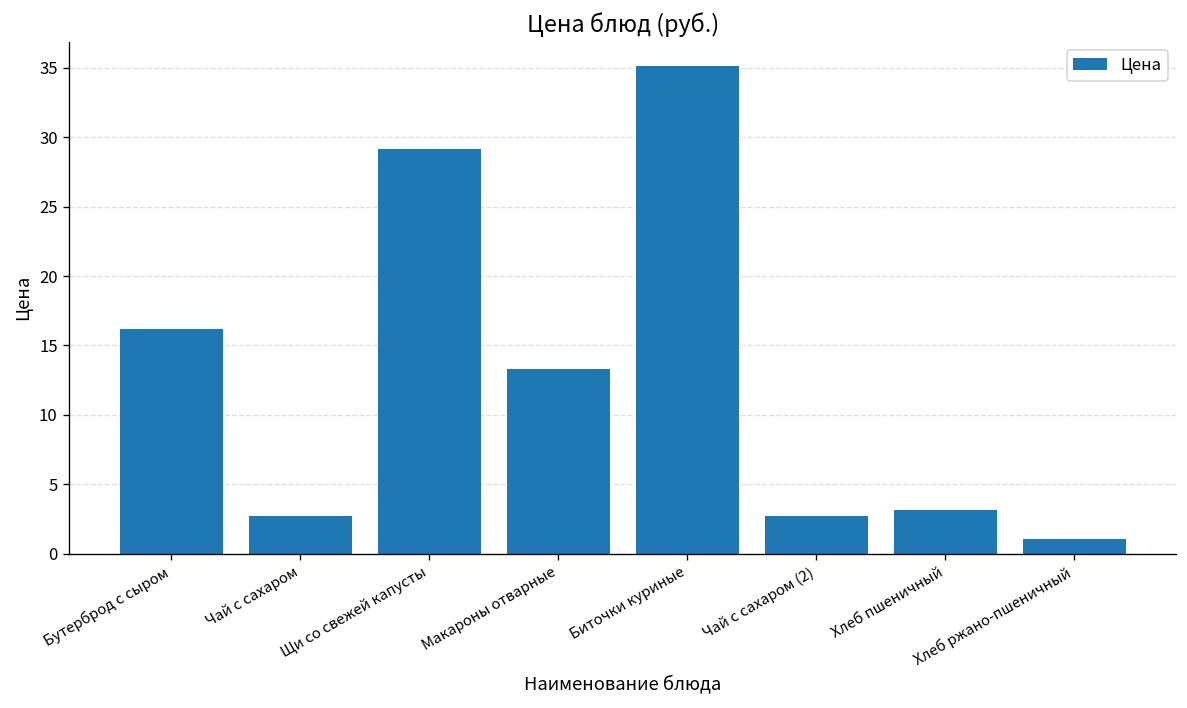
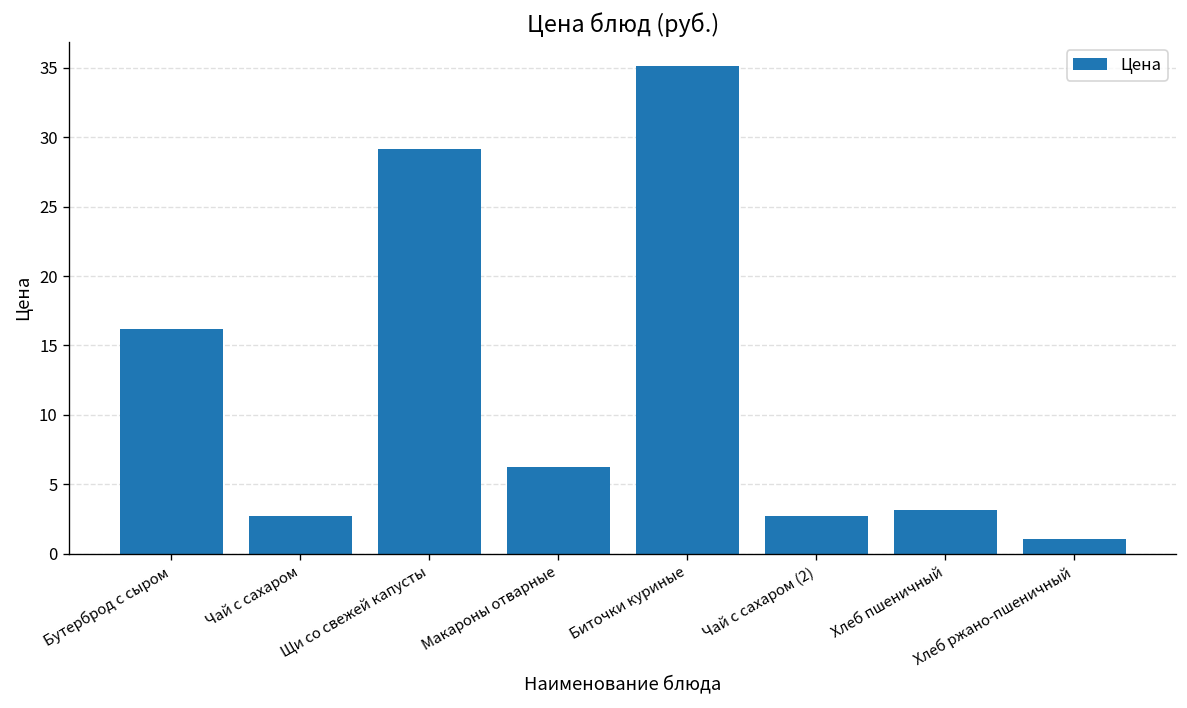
Макароны отварные: 13.3 -> 6.2
